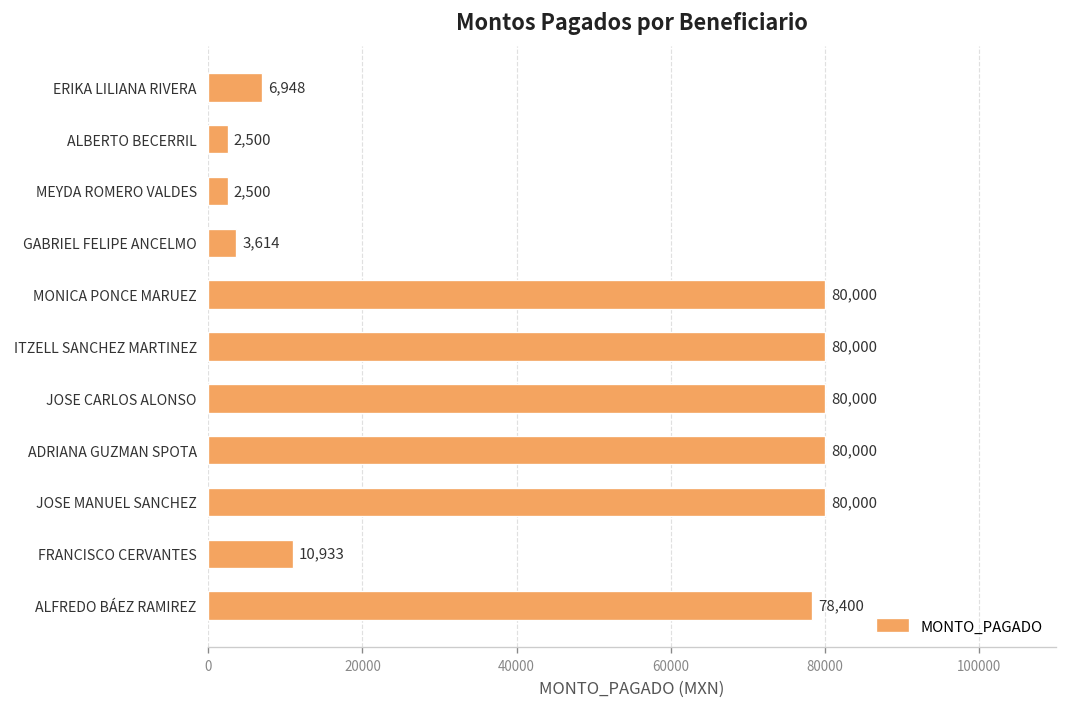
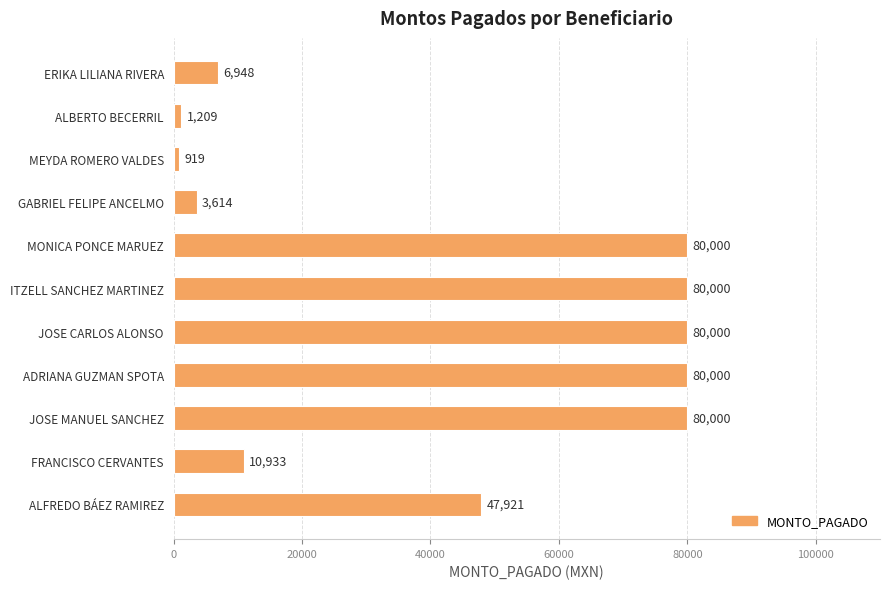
ALBERTO BECERRIL: 2,500 -> 1,209
MEYDA ROMERO VALDES: 2,500 -> 919
ALFREDO BÁEZ RAMIREZ: 78,400 -> 47,921
